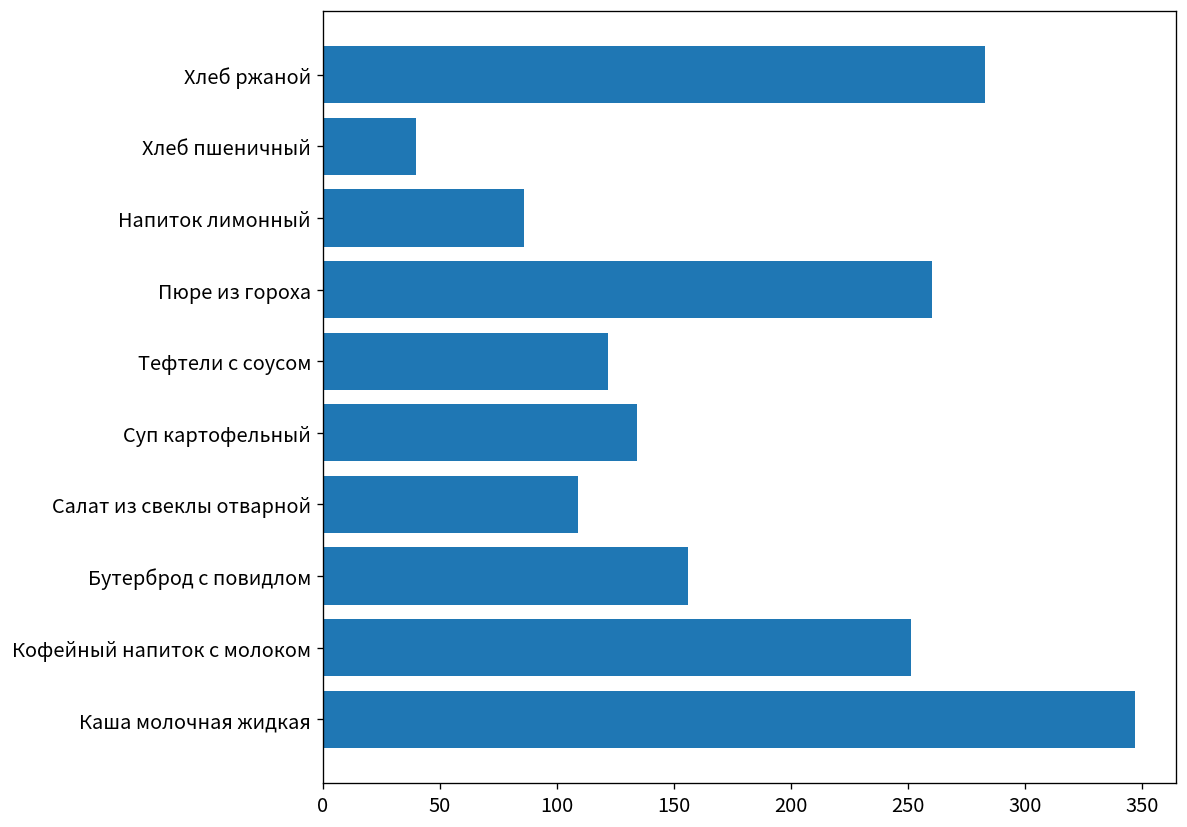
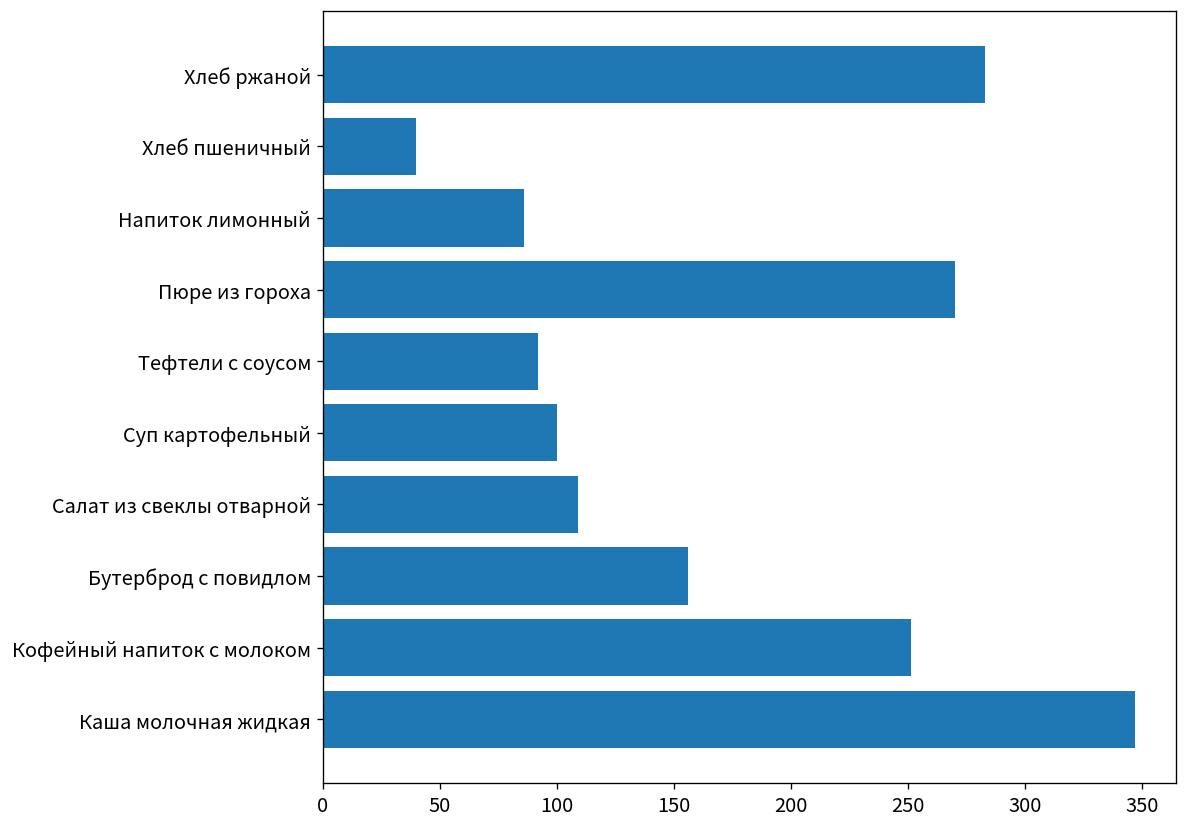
Пюре из гороха: 260 -> 270
Тефтели с соусом: 122 -> 92
Суп картофельный: 134 -> 100
